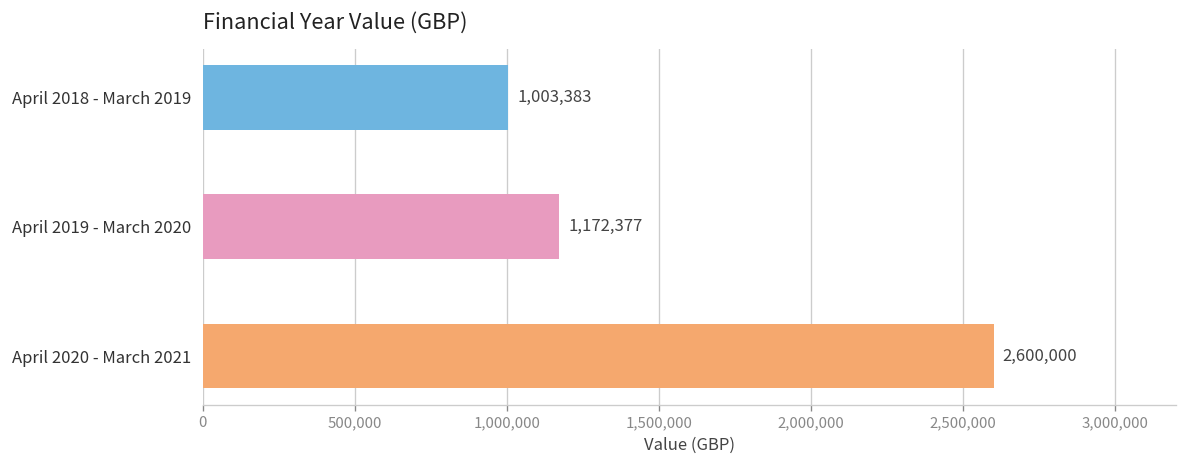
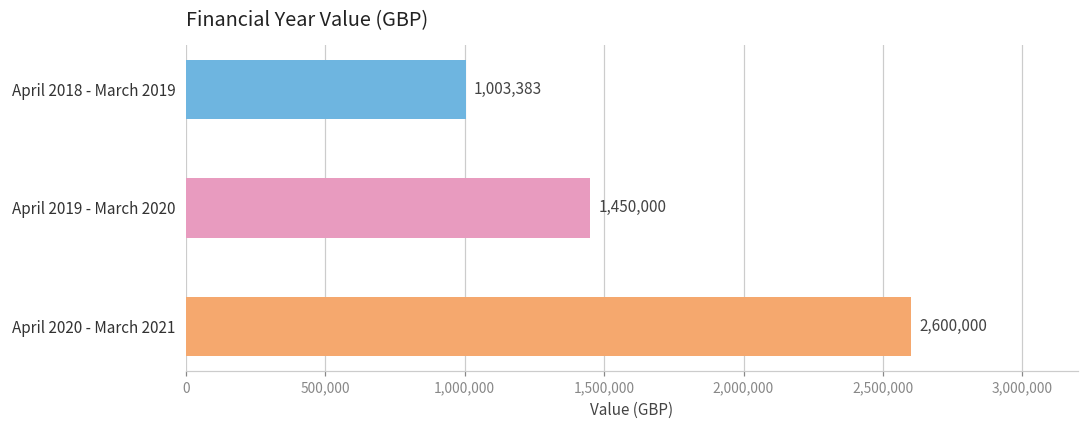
April 2019 - March 2020: 1,172,377 -> 1,450,000
